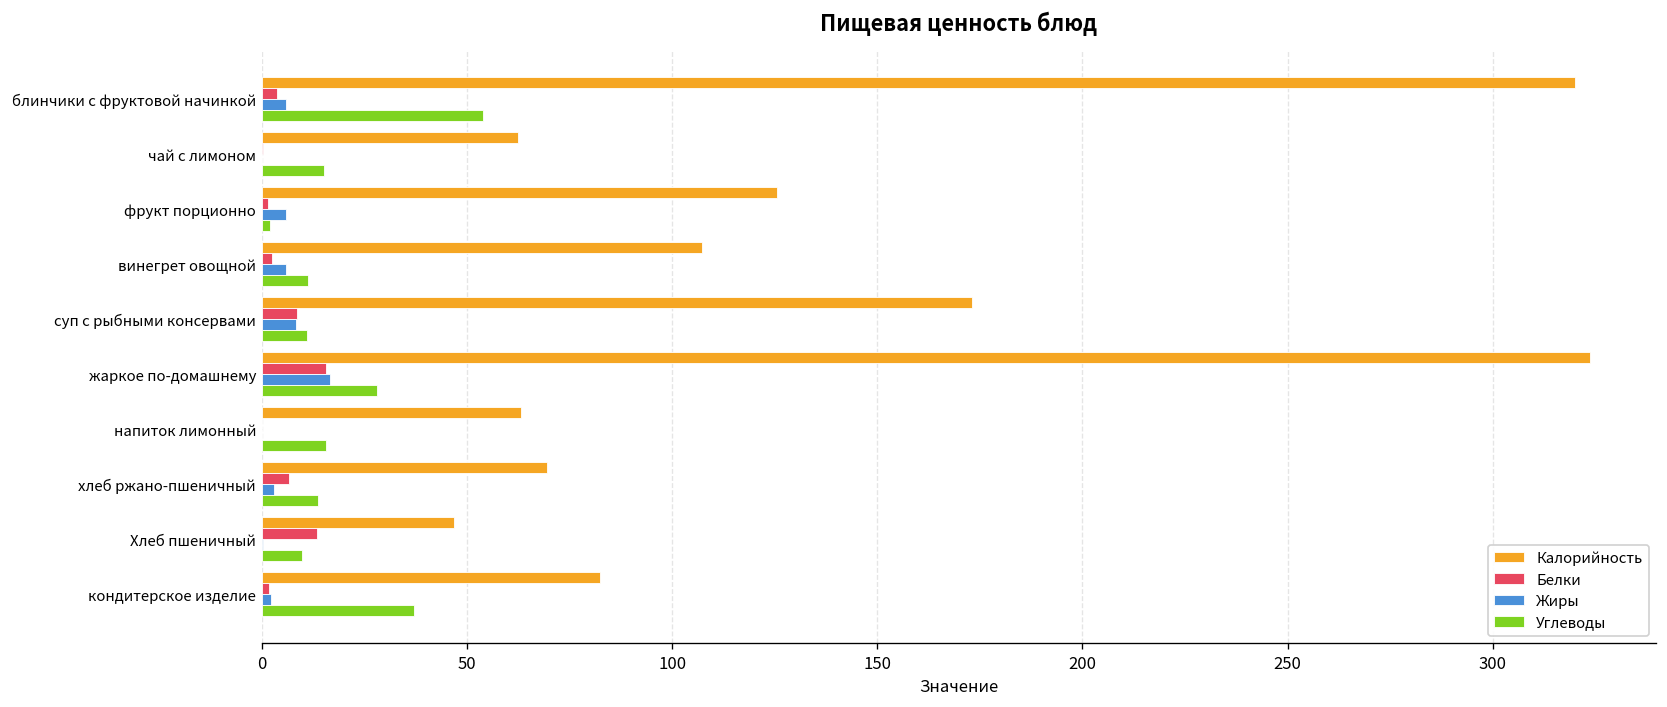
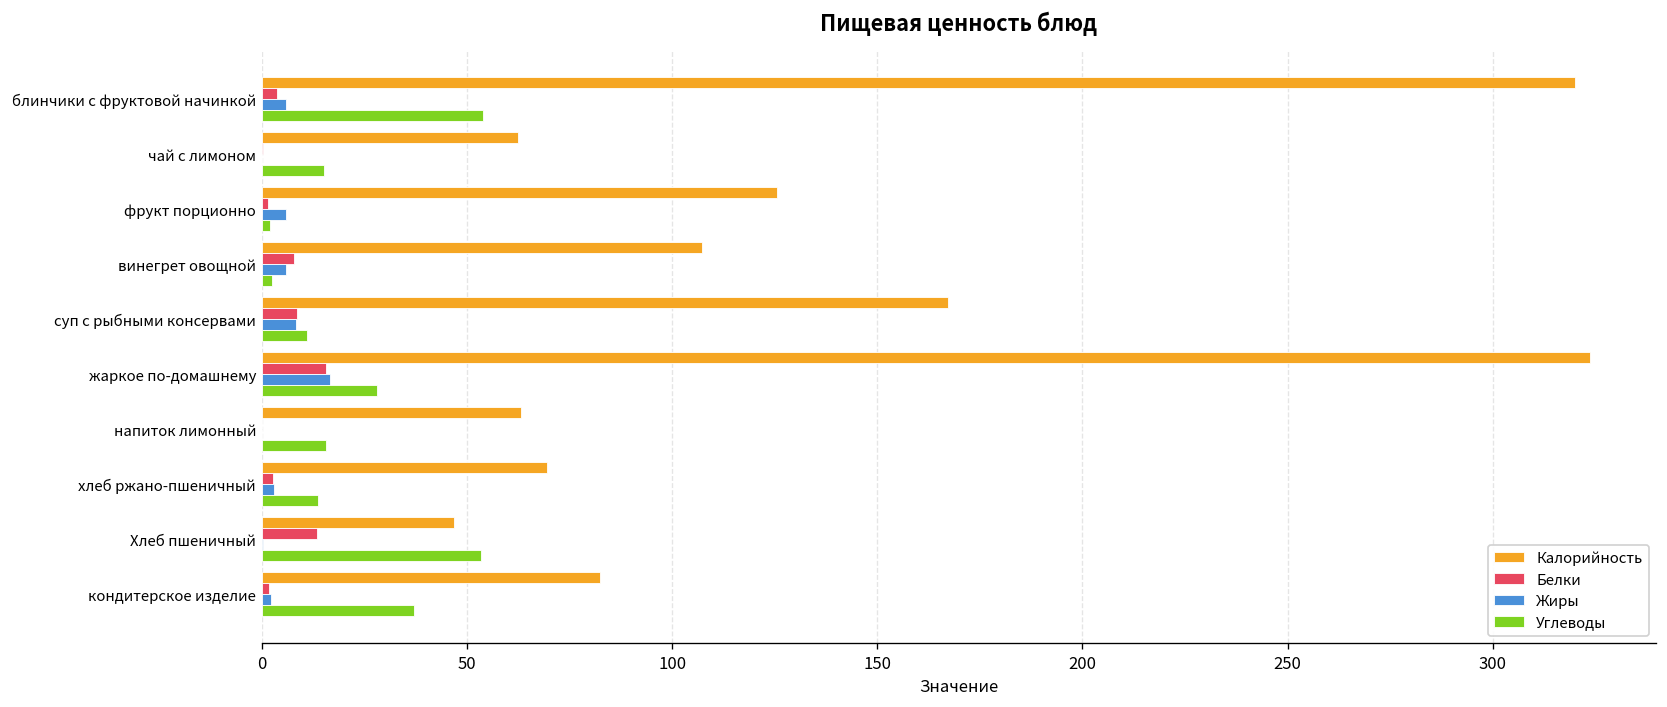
Белки, винегрет овощной: 3 -> 8
Углеводы, винегрет овощной: 11 -> 3
Калорийность, суп с рыбными консервами: 173 -> 167
Белки, хлеб ржано-пшеничный: 7 -> 3
Углеводы, Хлеб пшеничный: 10 -> 54
